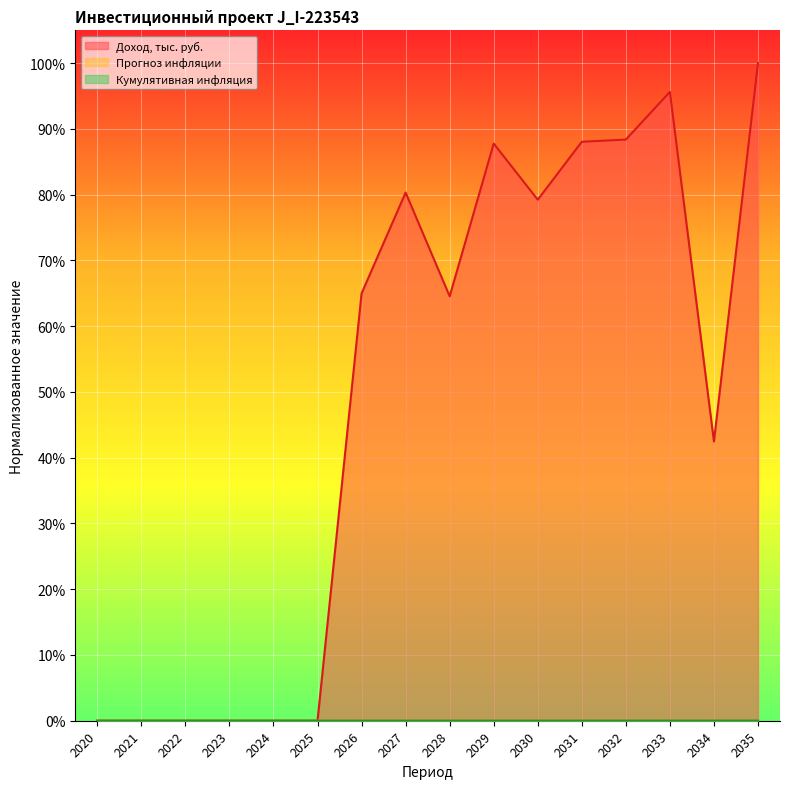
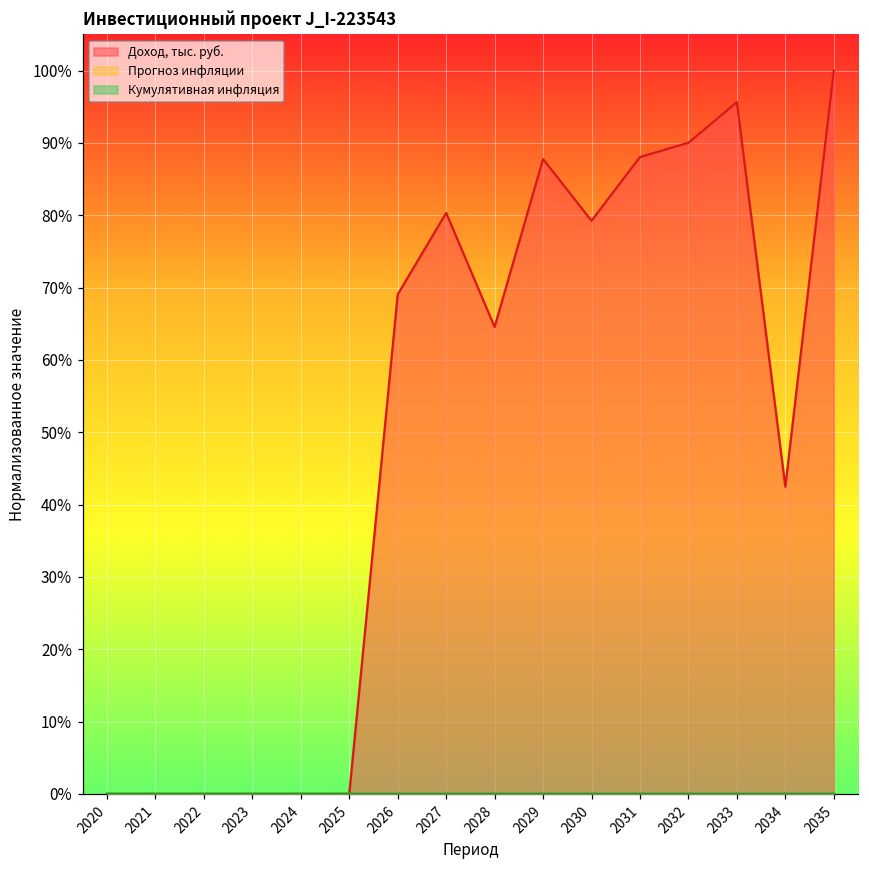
Доход, тыс. руб., 2026: 65% -> 69%
Доход, тыс. руб., 2032: 88% -> 90%
